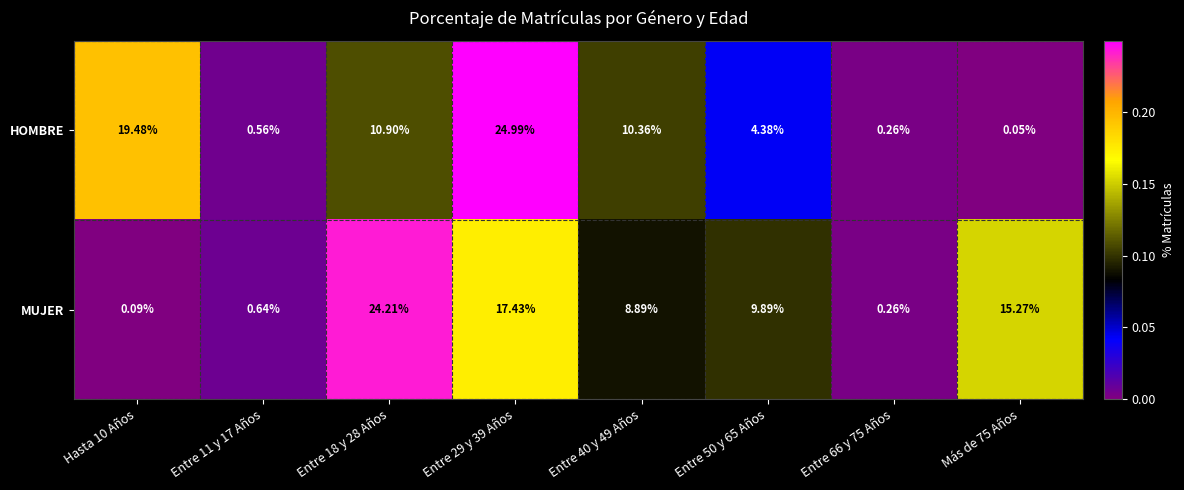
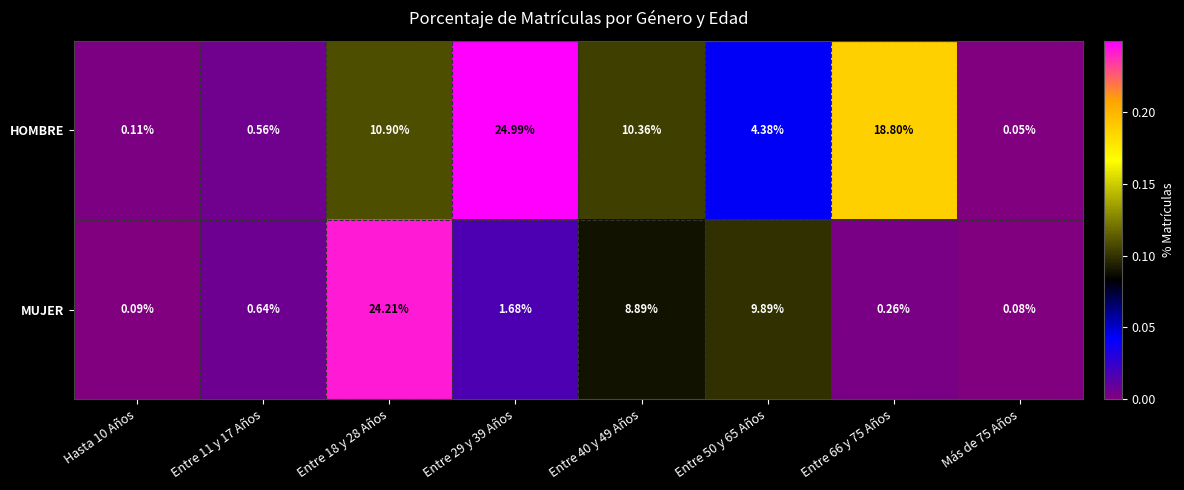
HOMBRE, Hasta 10 Años: 19.48% -> 0.11%
HOMBRE, Entre 66 y 75 Años: 0.26% -> 18.80%
MUJER, Entre 29 y 39 Años: 17.43% -> 1.68%
MUJER, Más de 75 Años: 15.27% -> 0.08%
